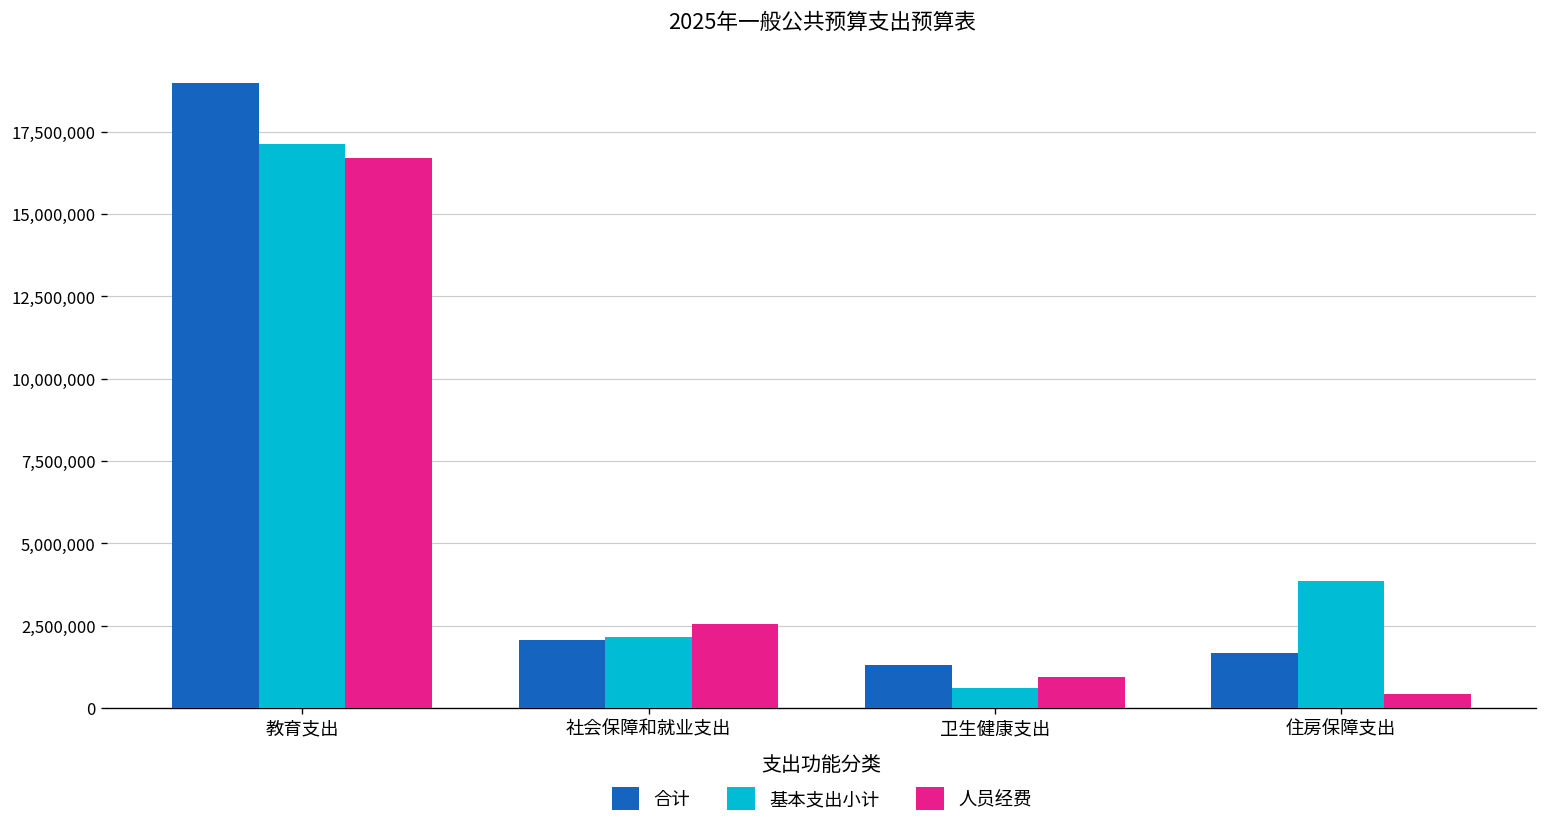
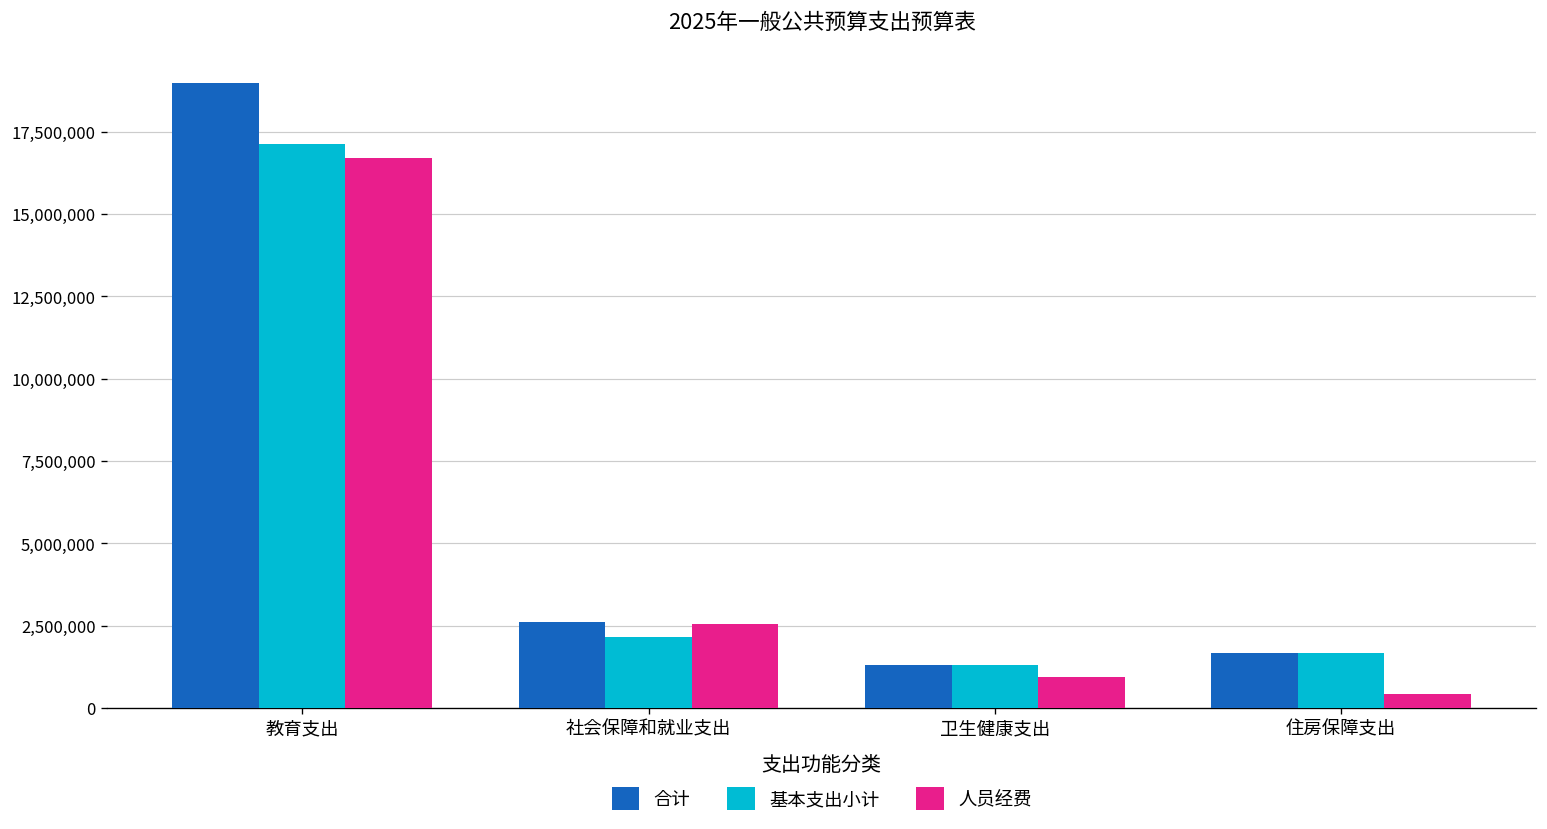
合计, 社会保障和就业支出: 2,100,000 -> 2,600,000
基本支出小计, 卫生健康支出: 600,000 -> 1,300,000
基本支出小计, 住房保障支出: 3,900,000 -> 1,700,000
